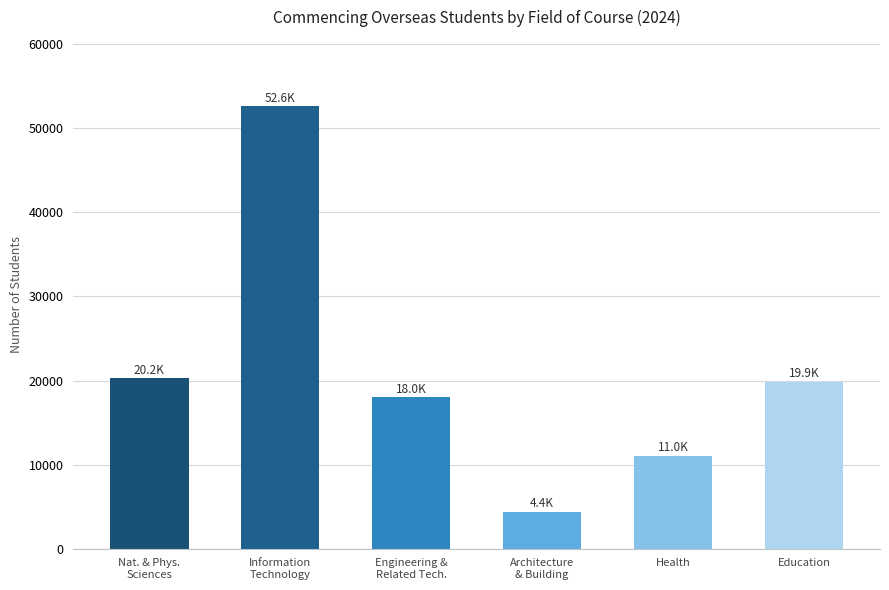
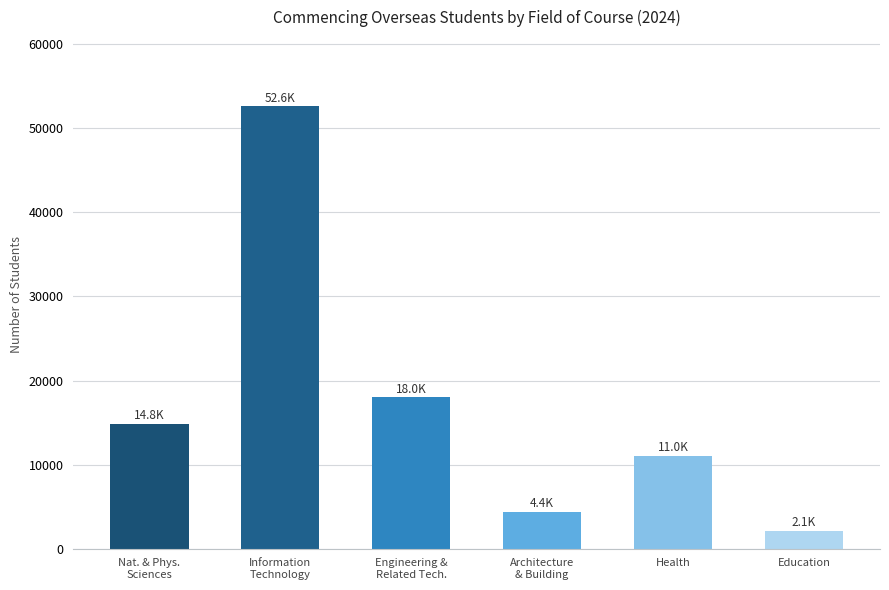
Nat. & Phys. Sciences: 20.2K -> 14.8K
Education: 19.9K -> 2.1K
